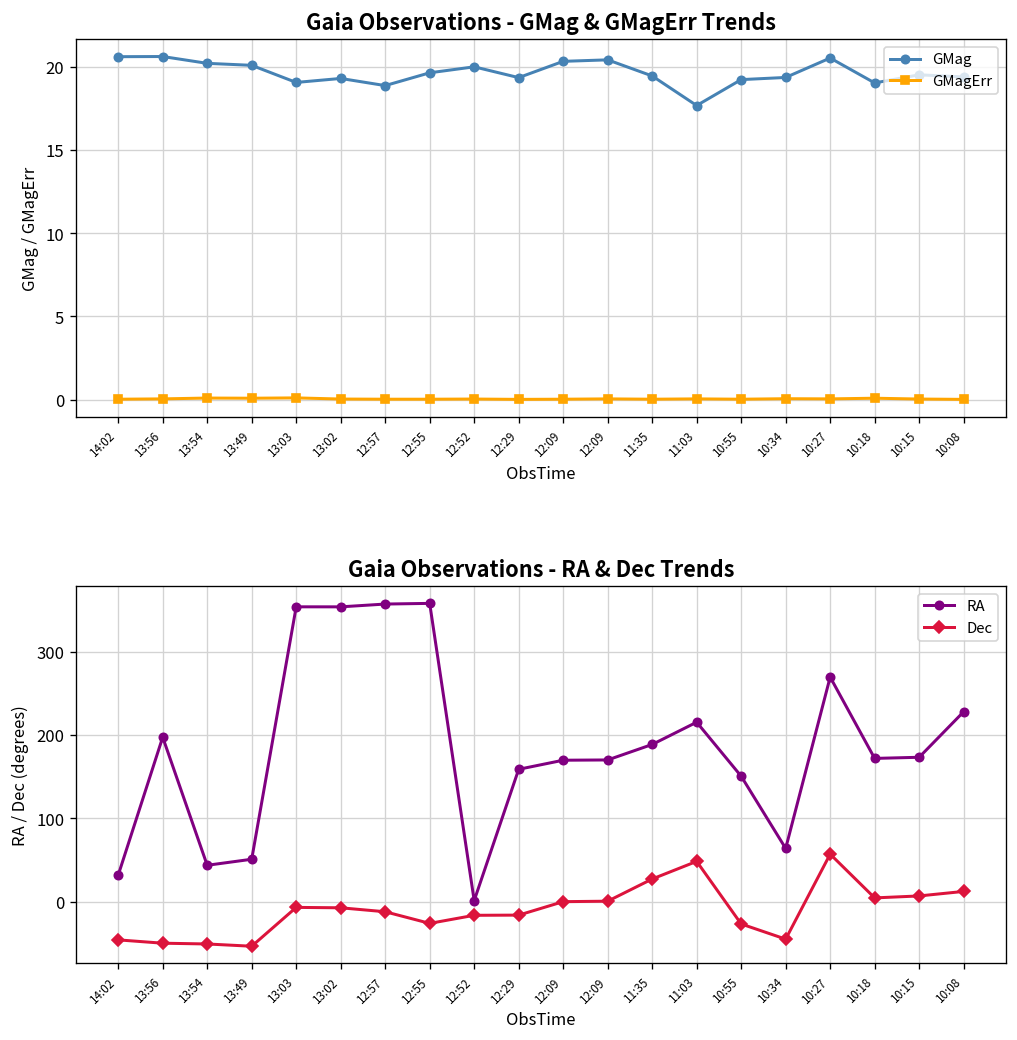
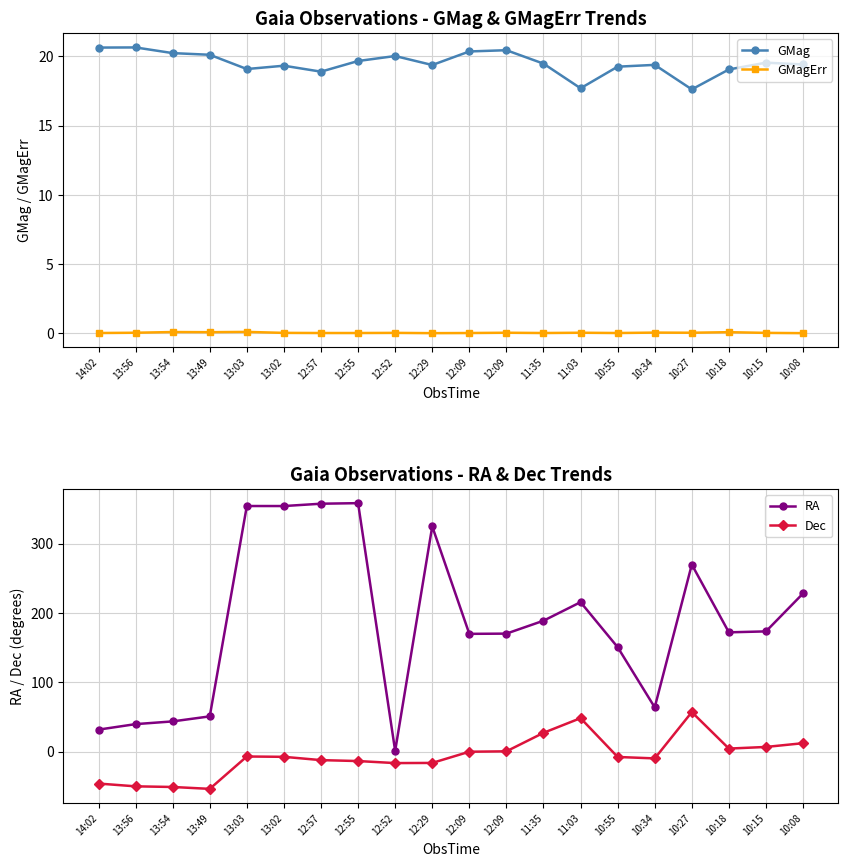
Gaia Observations - GMag & GMagErr Trends, GMag, 10:27: 20.6 -> 17.6
Gaia Observations - RA & Dec Trends, RA, 13:56: 200 -> 40
Gaia Observations - RA & Dec Trends, Dec, 12:55: -30 -> -10
Gaia Observations - RA & Dec Trends, RA, 12:29: 160 -> 330
Gaia Observations - RA & Dec Trends, Dec, 10:55: -30 -> -10
Gaia Observations - RA & Dec Trends, Dec, 10:34: -50 -> -10
